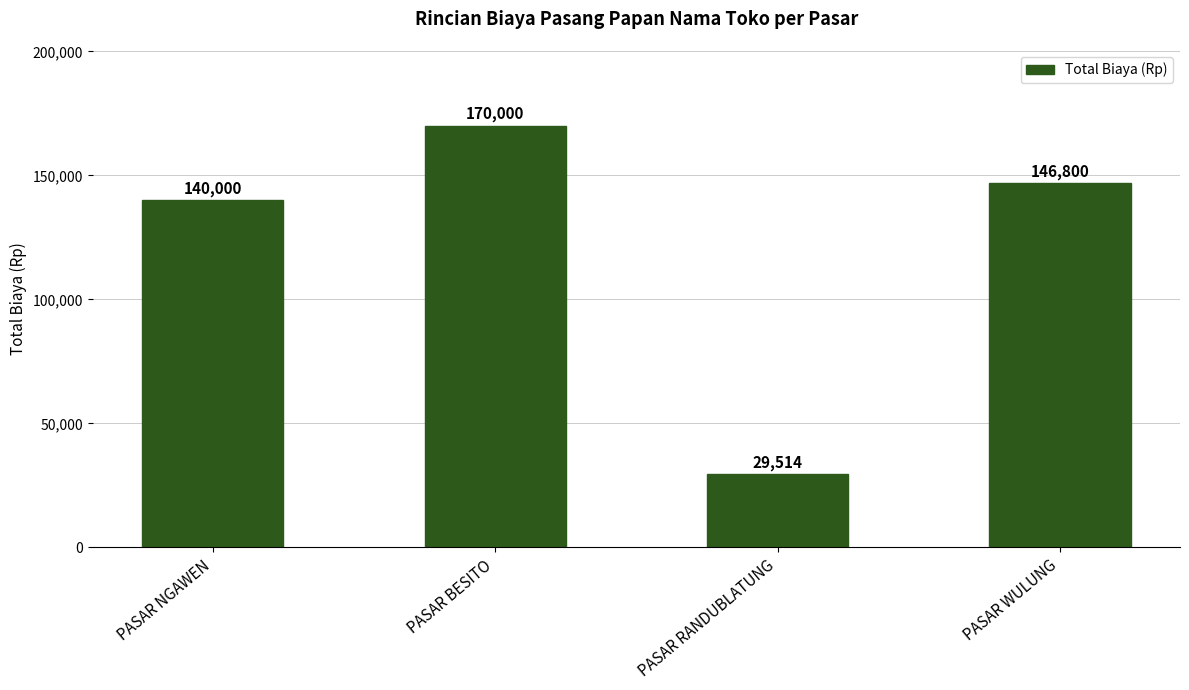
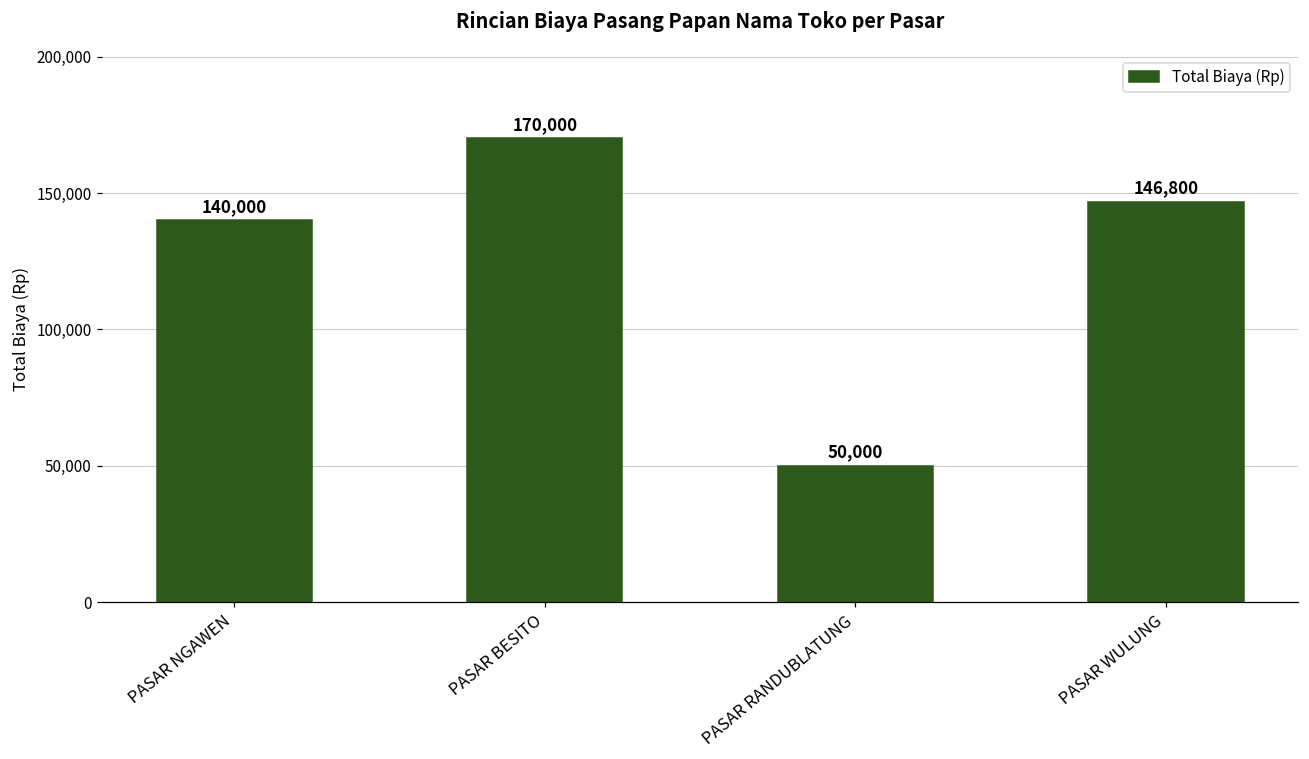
PASAR RANDUBLATUNG: 29,514 -> 50,000
